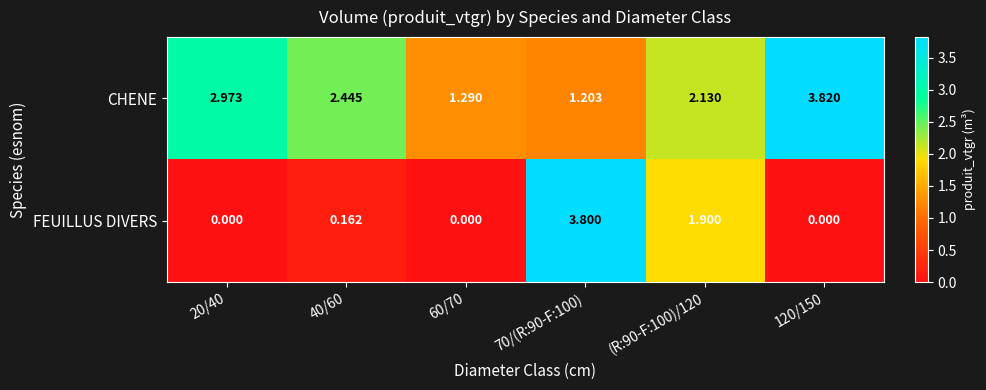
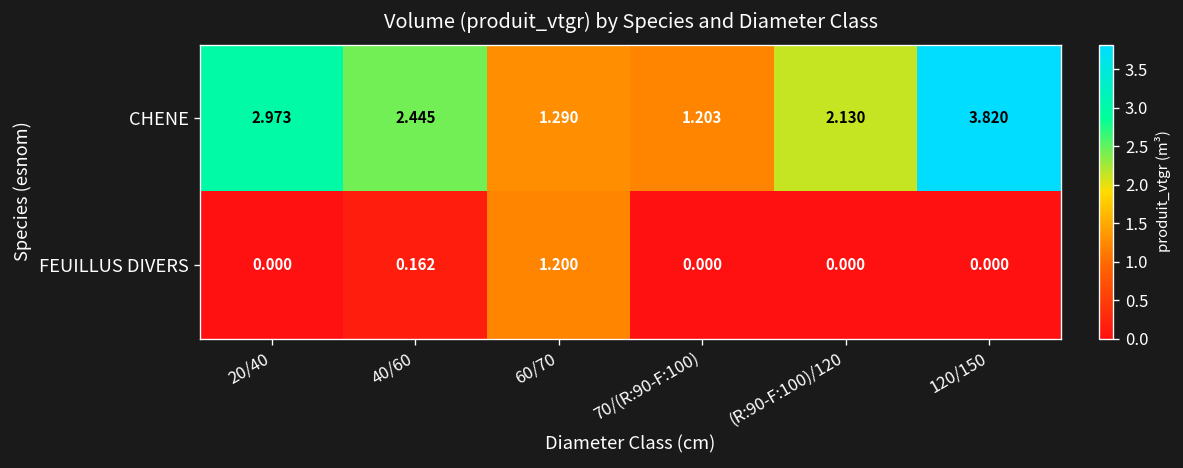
FEUILLUS DIVERS, 60/70: 0.000 -> 1.200
FEUILLUS DIVERS, 70/(R:90-F:100): 3.800 -> 0.000
FEUILLUS DIVERS, (R:90-F:100)/120: 1.900 -> 0.000
